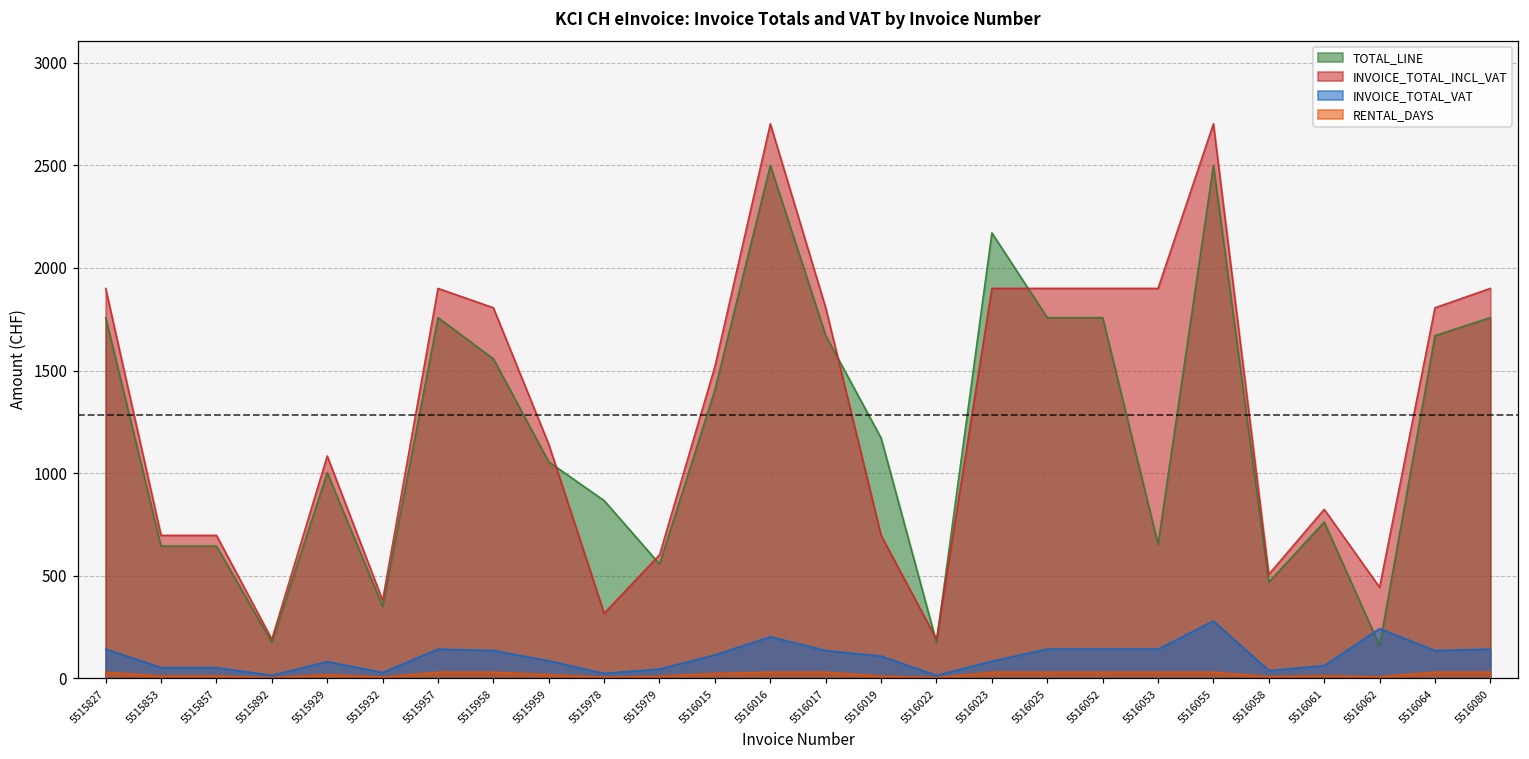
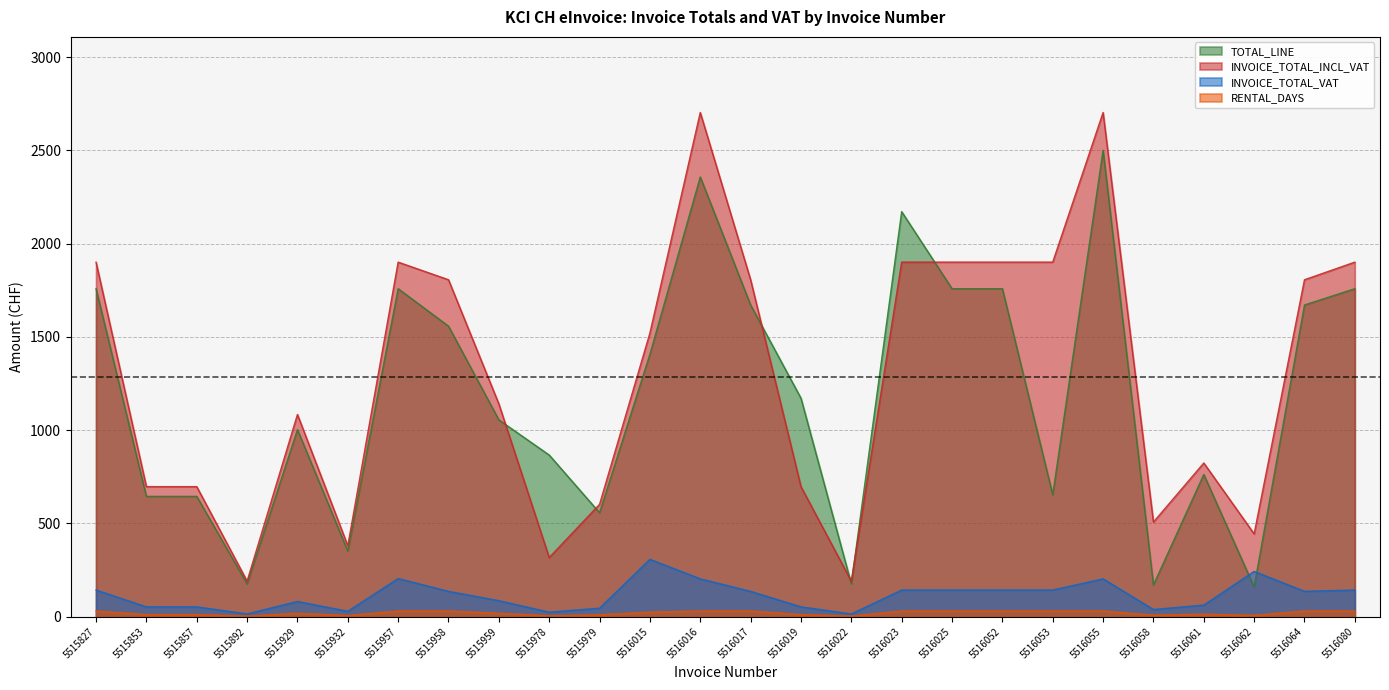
INVOICE_TOTAL_VAT, 5515957: 140 -> 200
INVOICE_TOTAL_VAT, 5516015: 110 -> 310
TOTAL_LINE, 5516016: 2500 -> 2360
INVOICE_TOTAL_VAT, 5516019: 110 -> 50
INVOICE_TOTAL_VAT, 5516023: 80 -> 140
INVOICE_TOTAL_VAT, 5516055: 280 -> 200
TOTAL_LINE, 5516058: 470 -> 170
